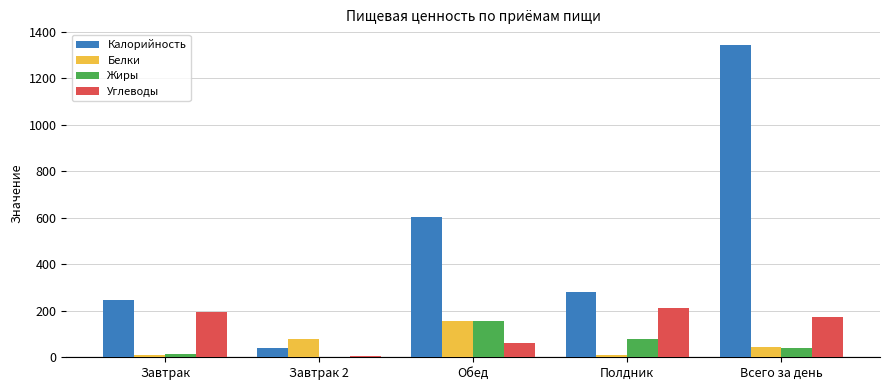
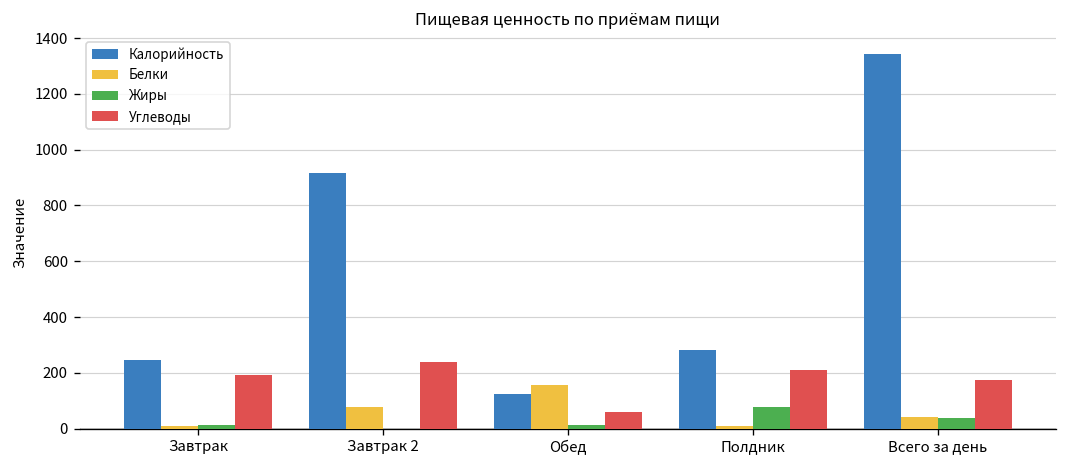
Калорийность, Завтрак 2: 40 -> 920
Углеводы, Завтрак 2: 10 -> 240
Калорийность, Обед: 600 -> 130
Жиры, Обед: 150 -> 10
